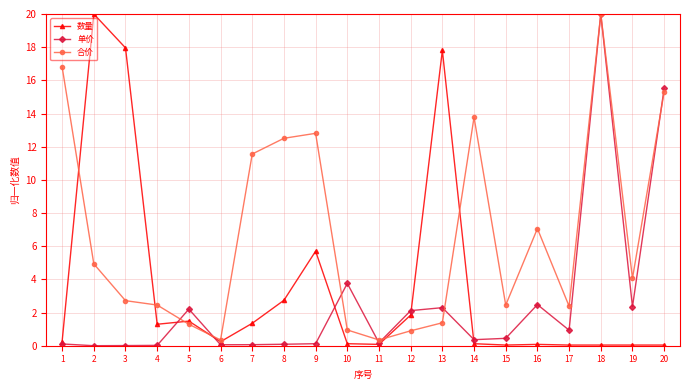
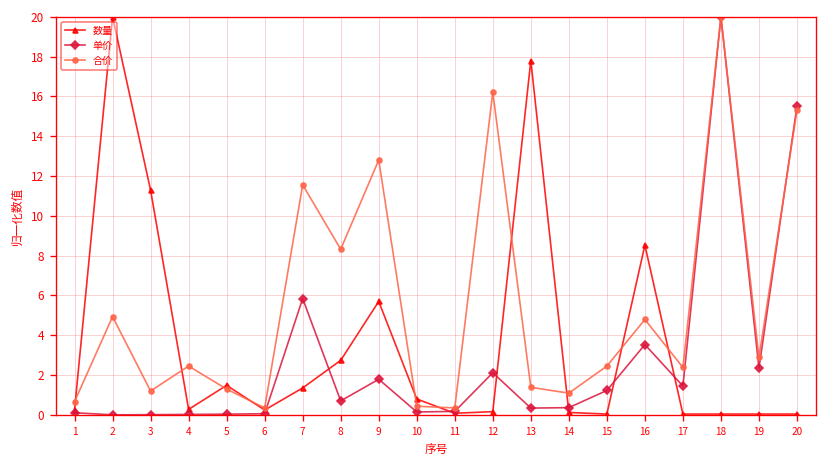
合价, 1: 16.8 -> 0.7
数量, 3: 18.0 -> 11.3
合价, 3: 2.7 -> 1.2
数量, 4: 1.3 -> 0.3
单价, 5: 2.2 -> 0.0
单价, 7: 0.1 -> 5.8
单价, 8: 0.1 -> 0.7
合价, 8: 12.5 -> 8.3
单价, 9: 0.1 -> 1.8
数量, 10: 0.1 -> 0.8
单价, 10: 3.8 -> 0.1
合价, 10: 1.0 -> 0.4
数量, 12: 1.8 -> 0.2
合价, 12: 0.9 -> 16.2
单价, 13: 2.3 -> 0.3
合价, 14: 13.8 -> 1.1
单价, 15: 0.4 -> 1.2
数量, 16: 0.1 -> 8.5
单价, 16: 2.5 -> 3.5
合价, 16: 7.1 -> 4.8
单价, 17: 0.9 -> 1.4
合价, 19: 4.1 -> 2.9
